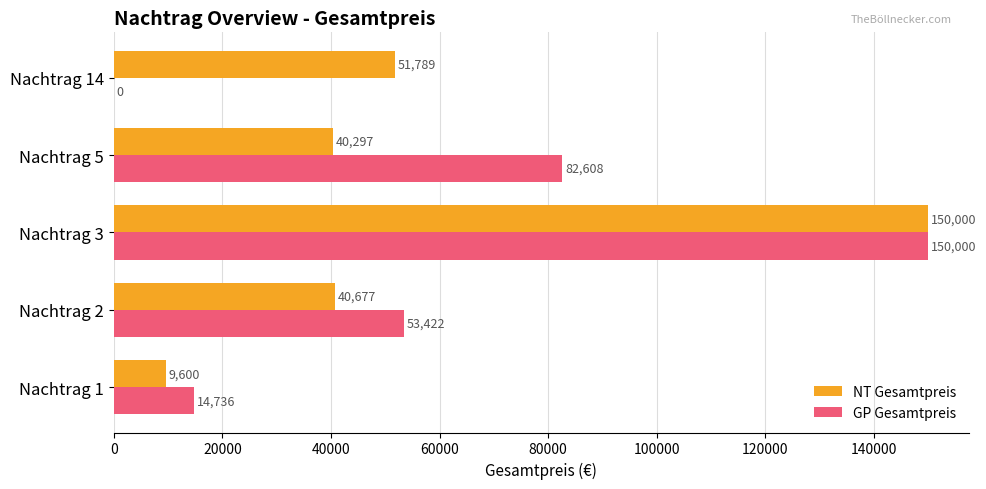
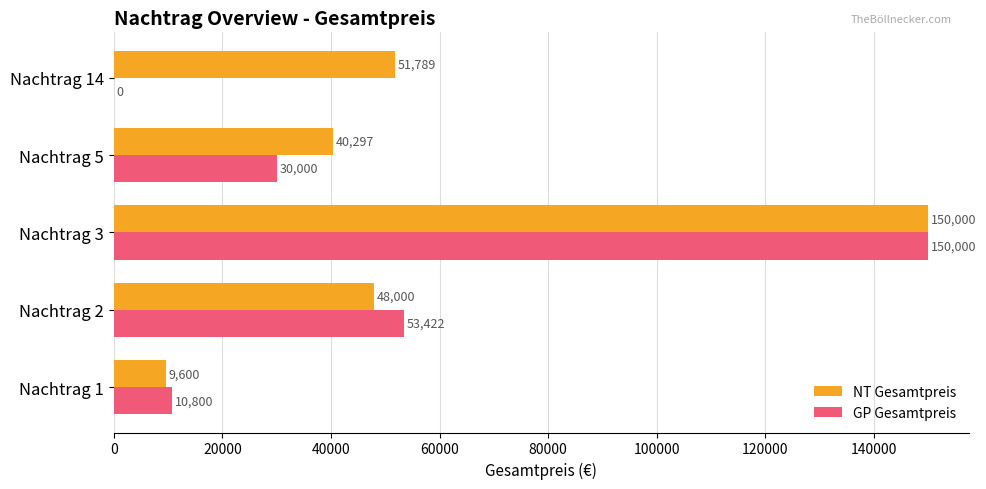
GP Gesamtpreis, Nachtrag 5: 82,608 -> 30,000
NT Gesamtpreis, Nachtrag 2: 40,677 -> 48,000
GP Gesamtpreis, Nachtrag 1: 14,736 -> 10,800
